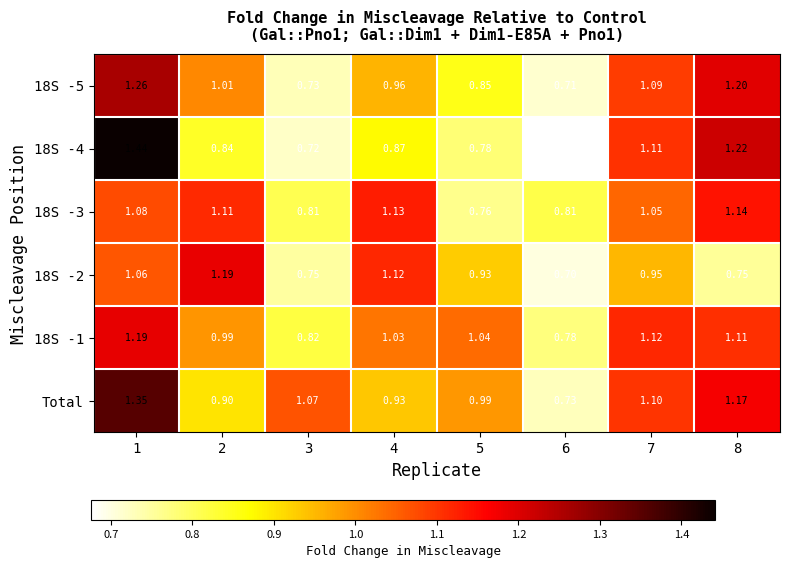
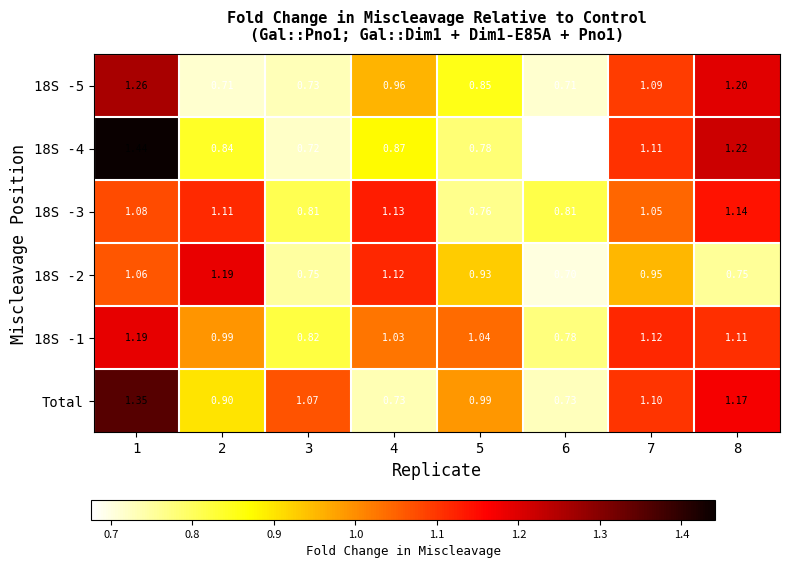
18S -5, 2: 1.01 -> 0.71
Total, 4: 0.93 -> 0.73
